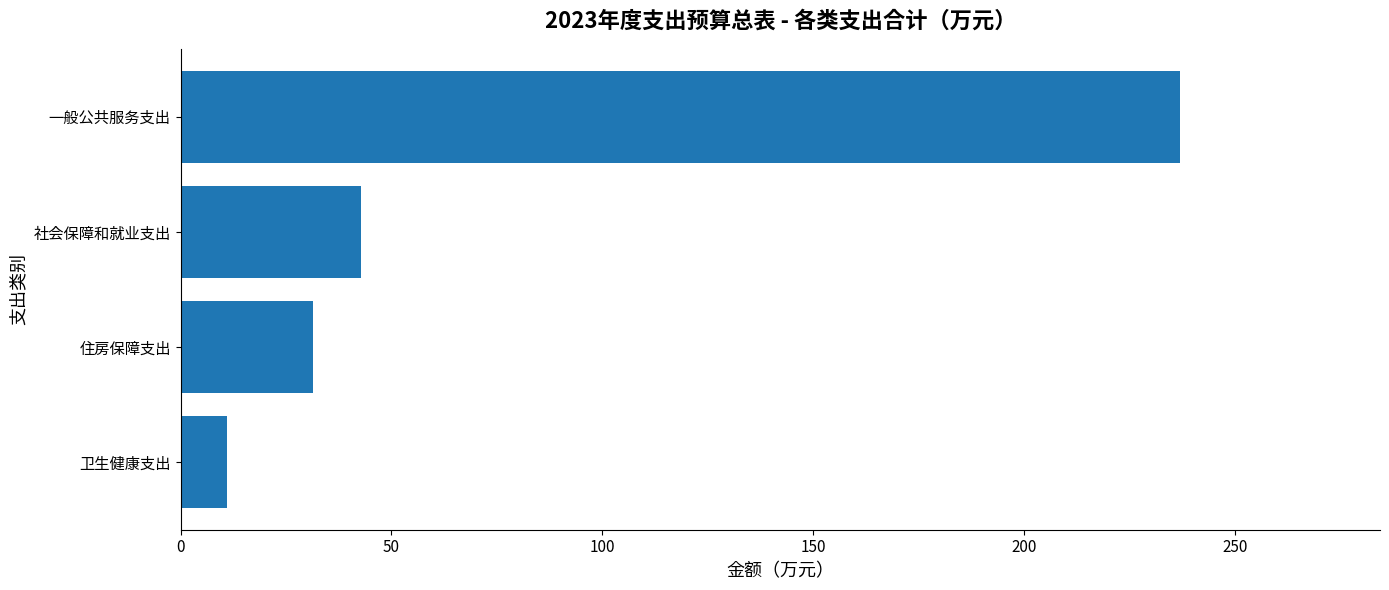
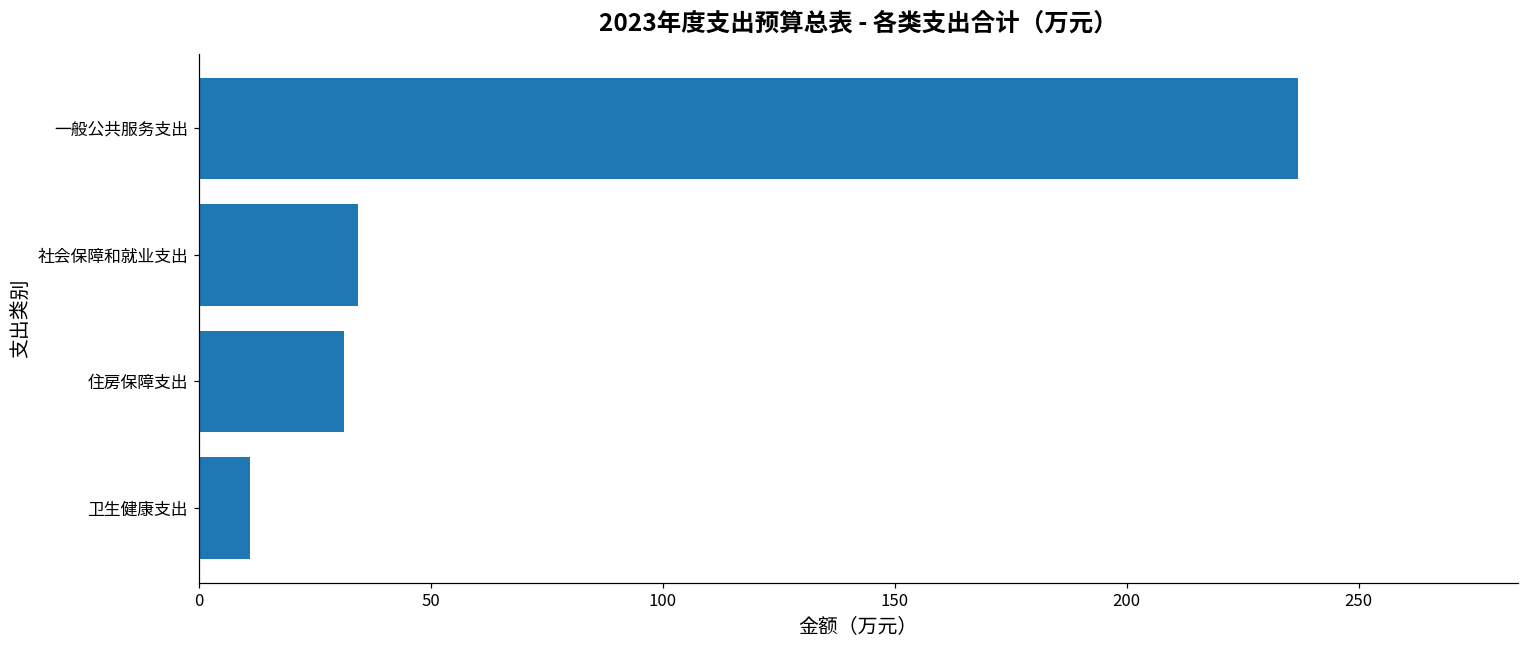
社会保障和就业支出: 43 -> 34
